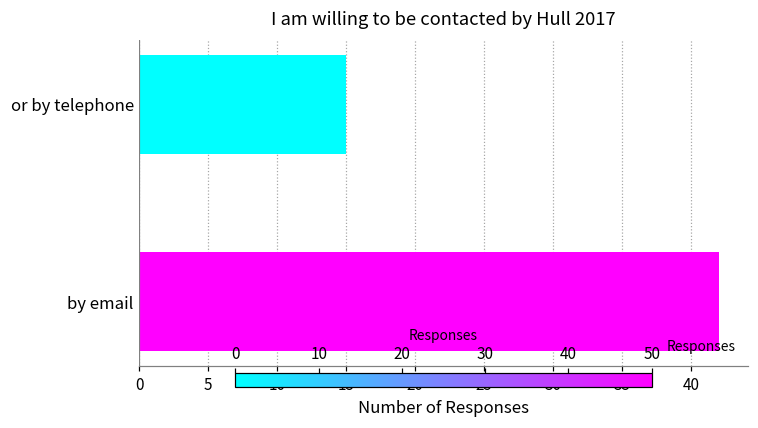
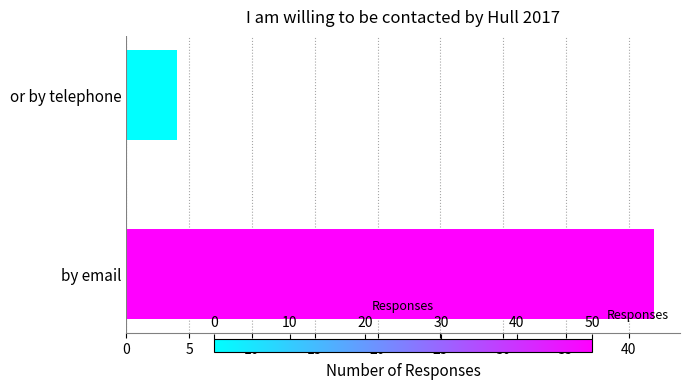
or by telephone: 15 -> 4
